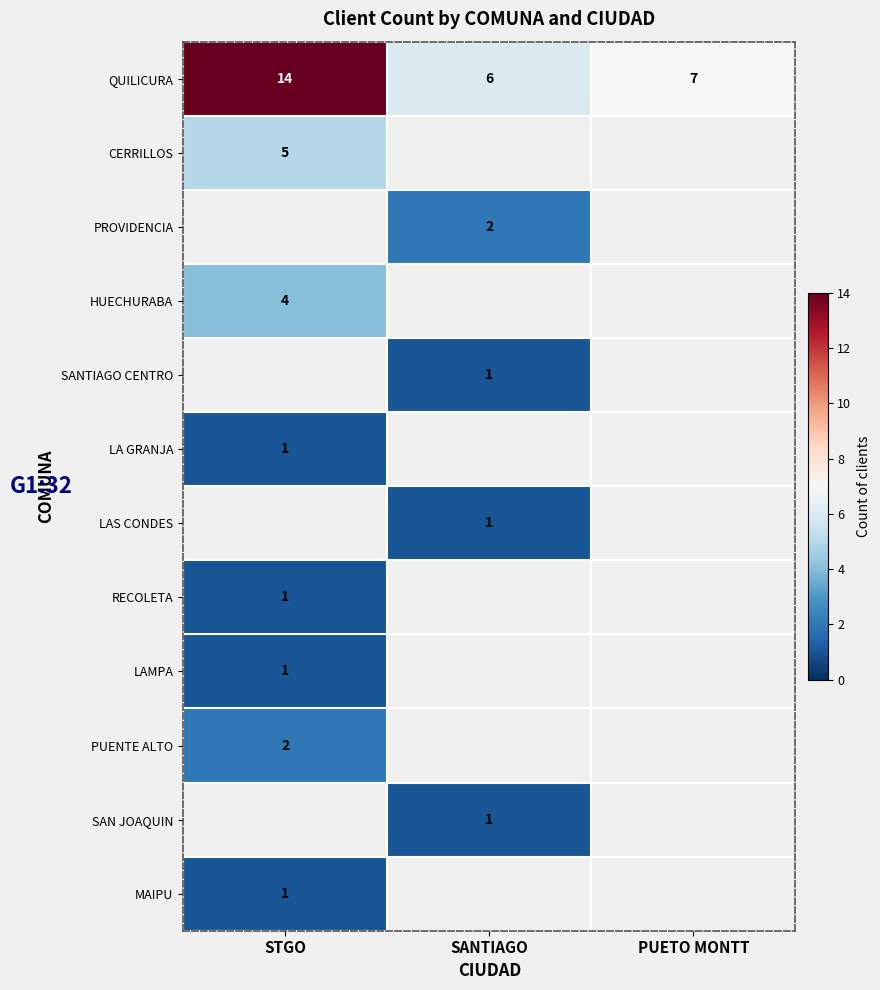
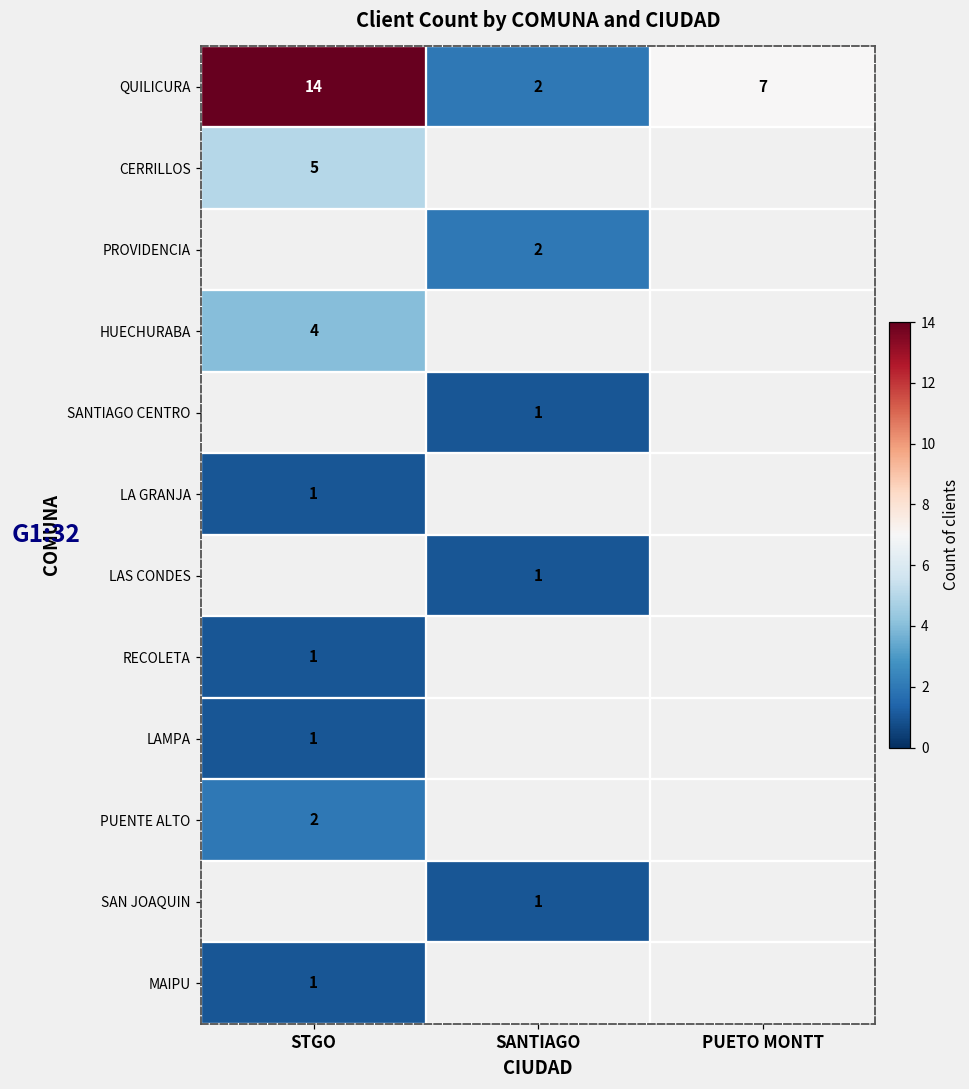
QUILICURA, SANTIAGO: 6 -> 2
